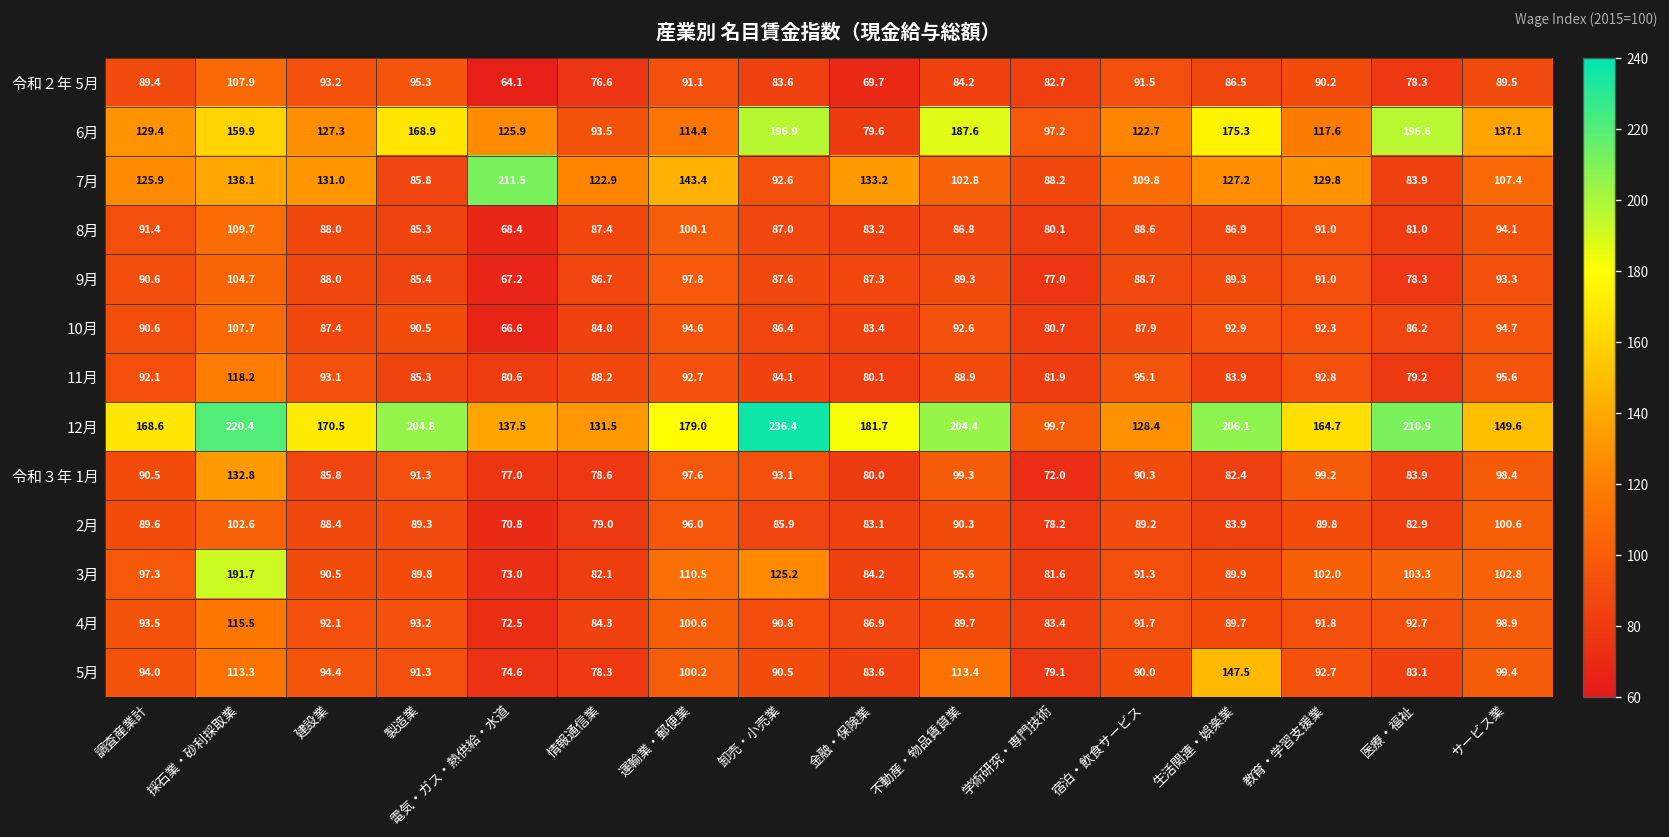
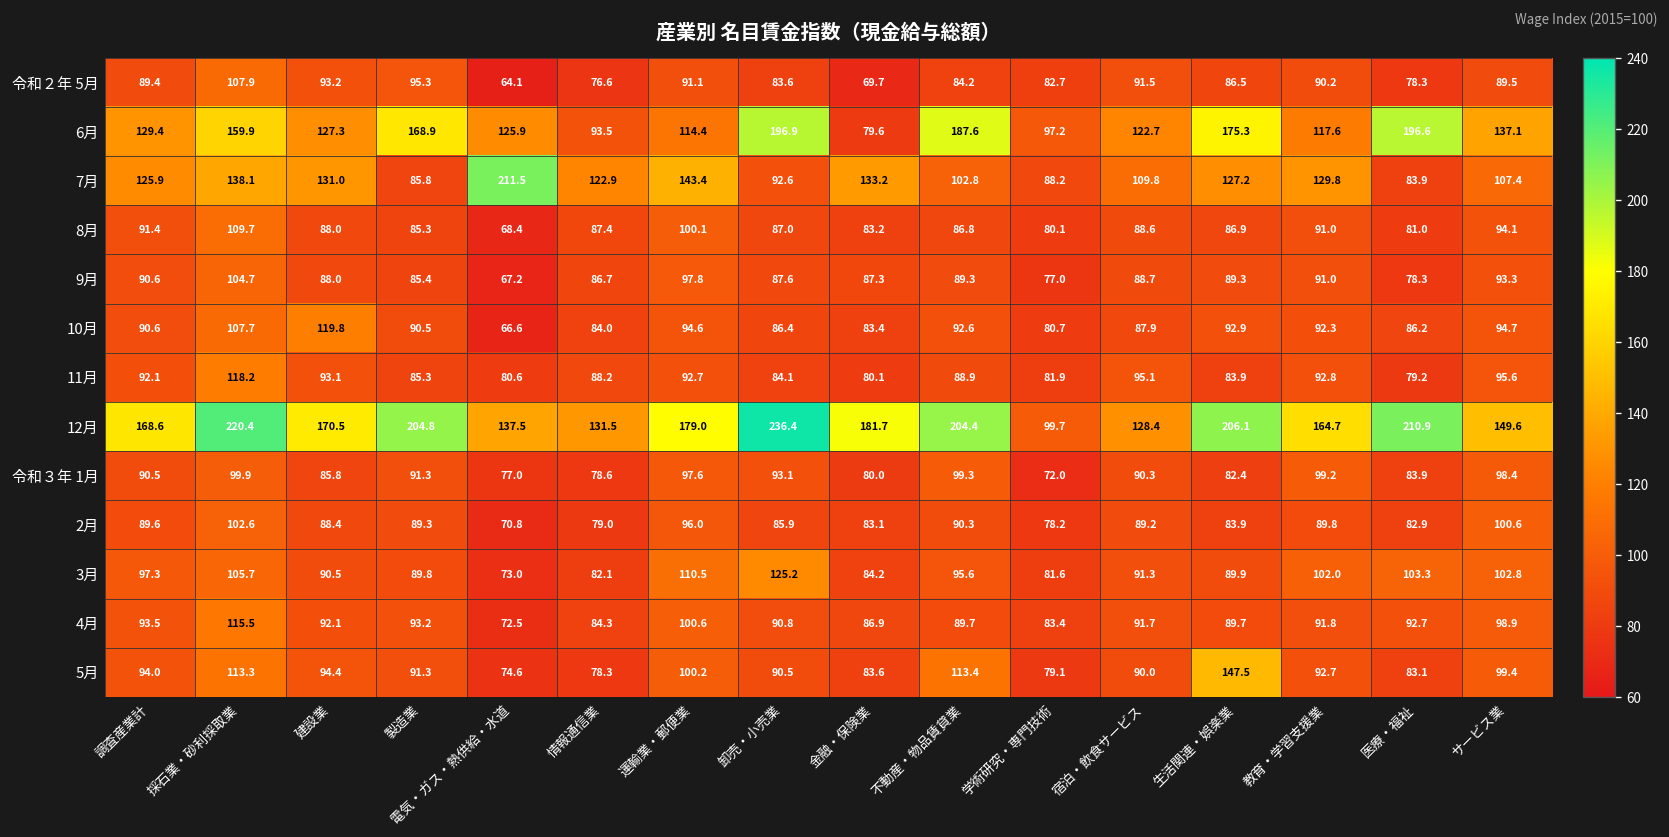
10月, 建設業: 87.4 -> 119.8
令和３年 1月, 採石業・砂利採取業: 132.8 -> 99.9
3月, 採石業・砂利採取業: 191.7 -> 105.7
